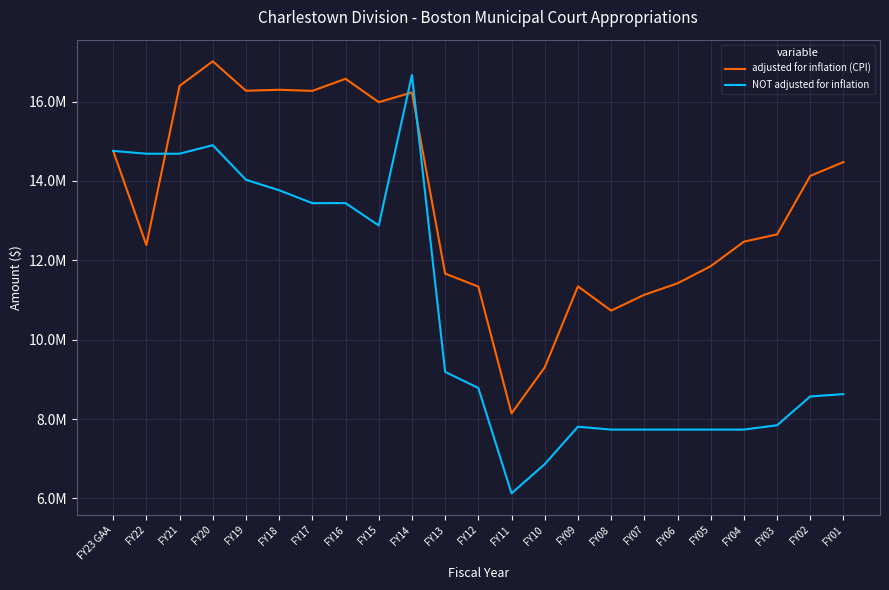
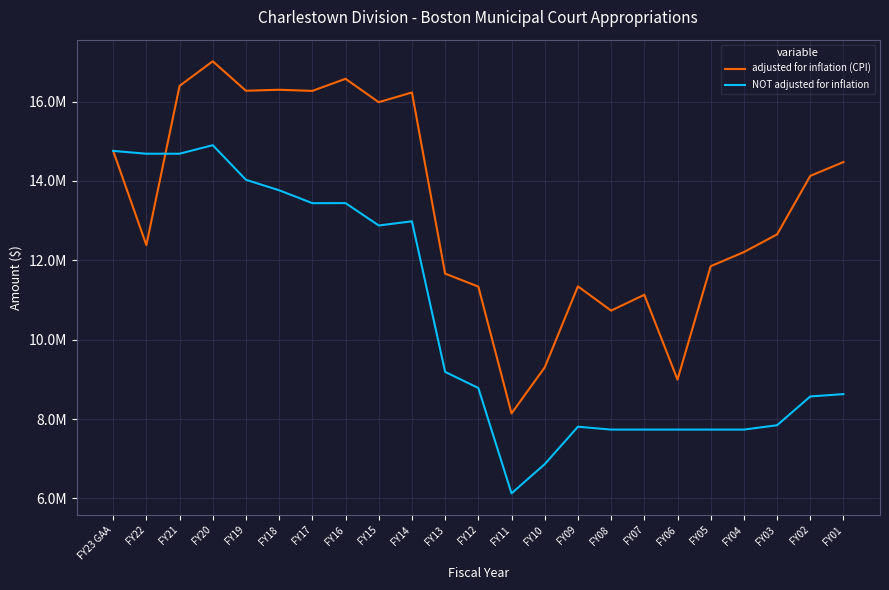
NOT adjusted for inflation, FY14: 16700000 -> 13000000
adjusted for inflation (CPI), FY06: 11400000 -> 9000000
adjusted for inflation (CPI), FY04: 12500000 -> 12200000
